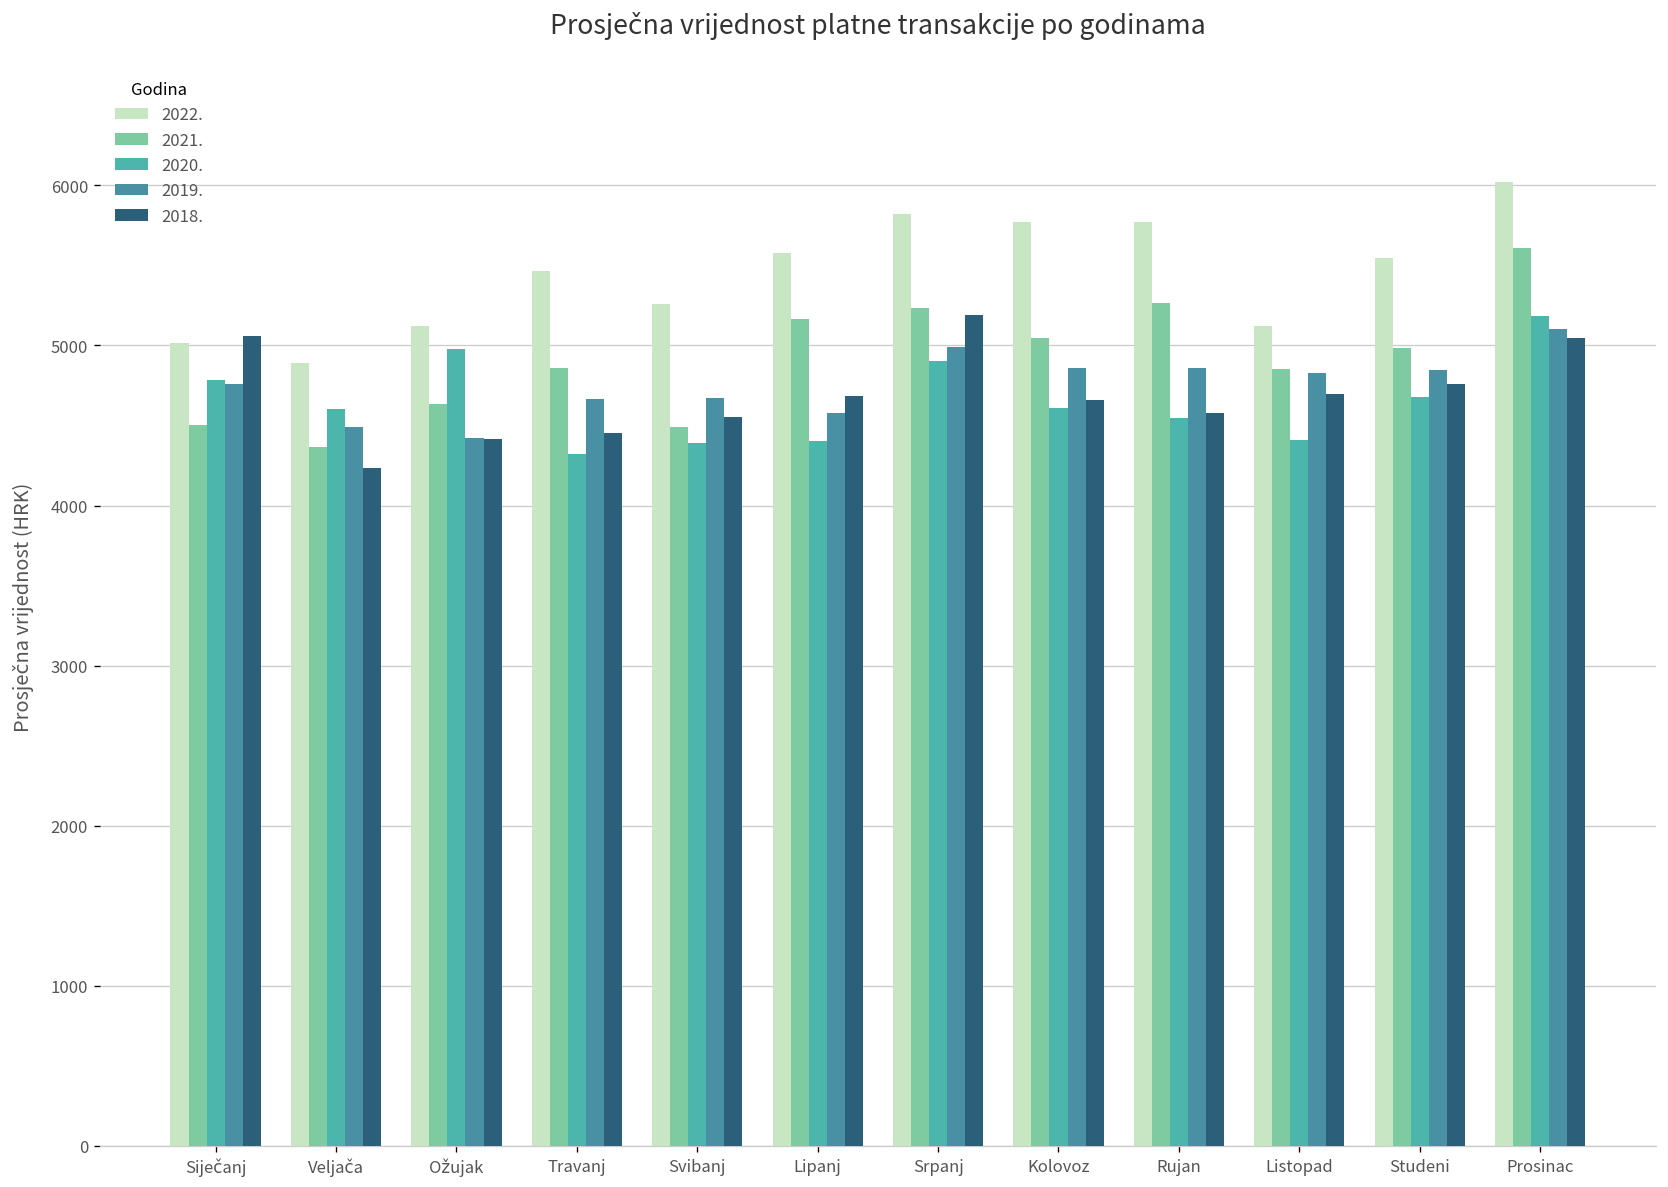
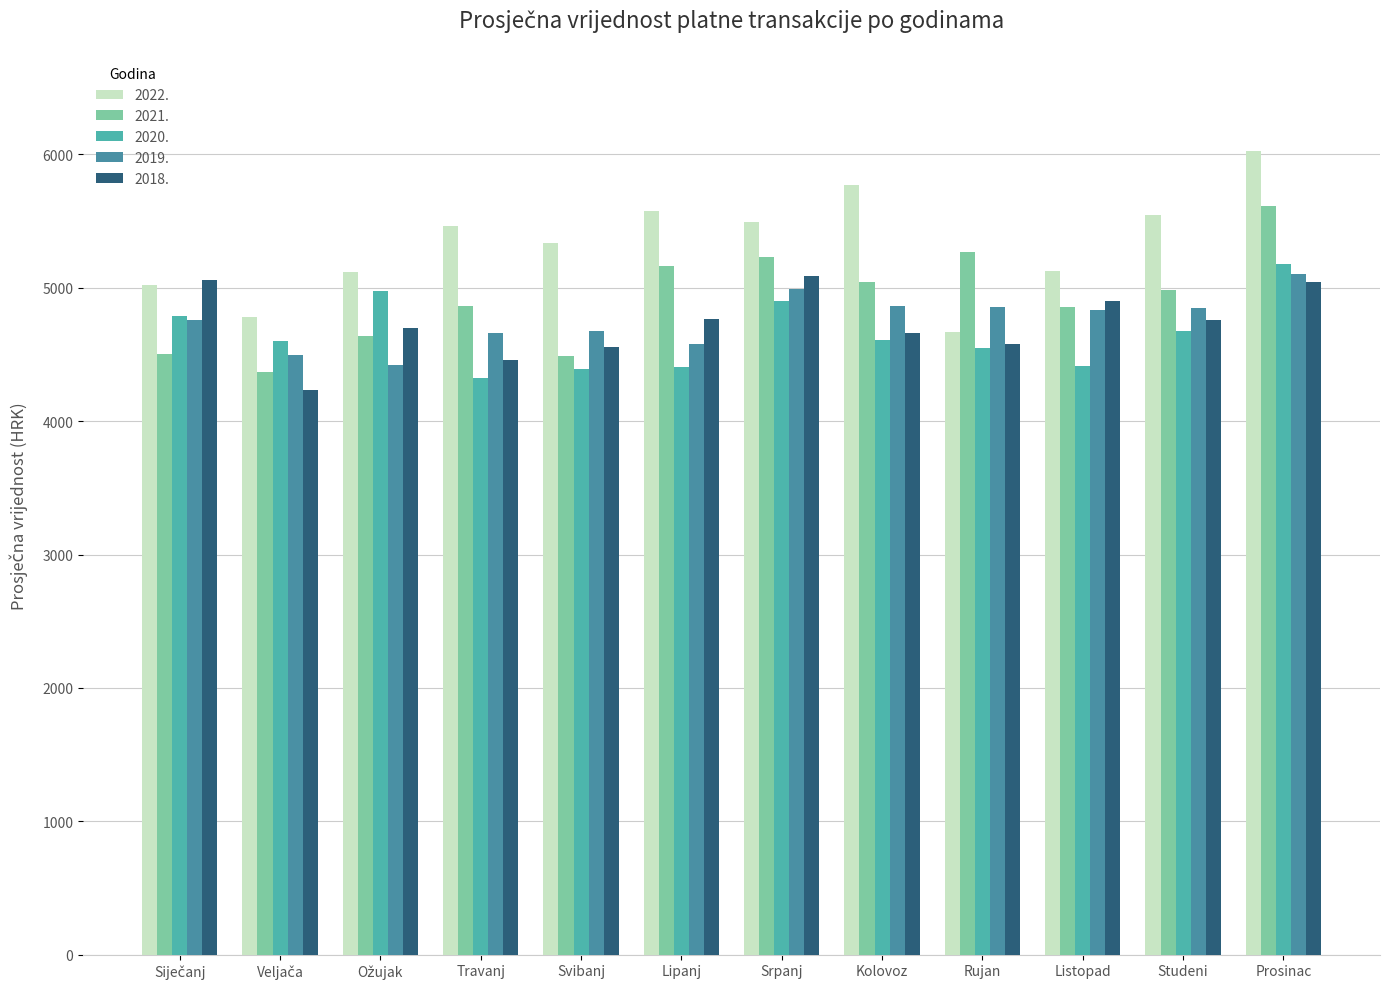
2022., Veljača: 4890 -> 4780
2018., Ožujak: 4420 -> 4700
2022., Svibanj: 5260 -> 5340
2018., Lipanj: 4690 -> 4760
2022., Srpanj: 5820 -> 5490
2018., Srpanj: 5190 -> 5090
2022., Rujan: 5770 -> 4670
2018., Listopad: 4700 -> 4900
